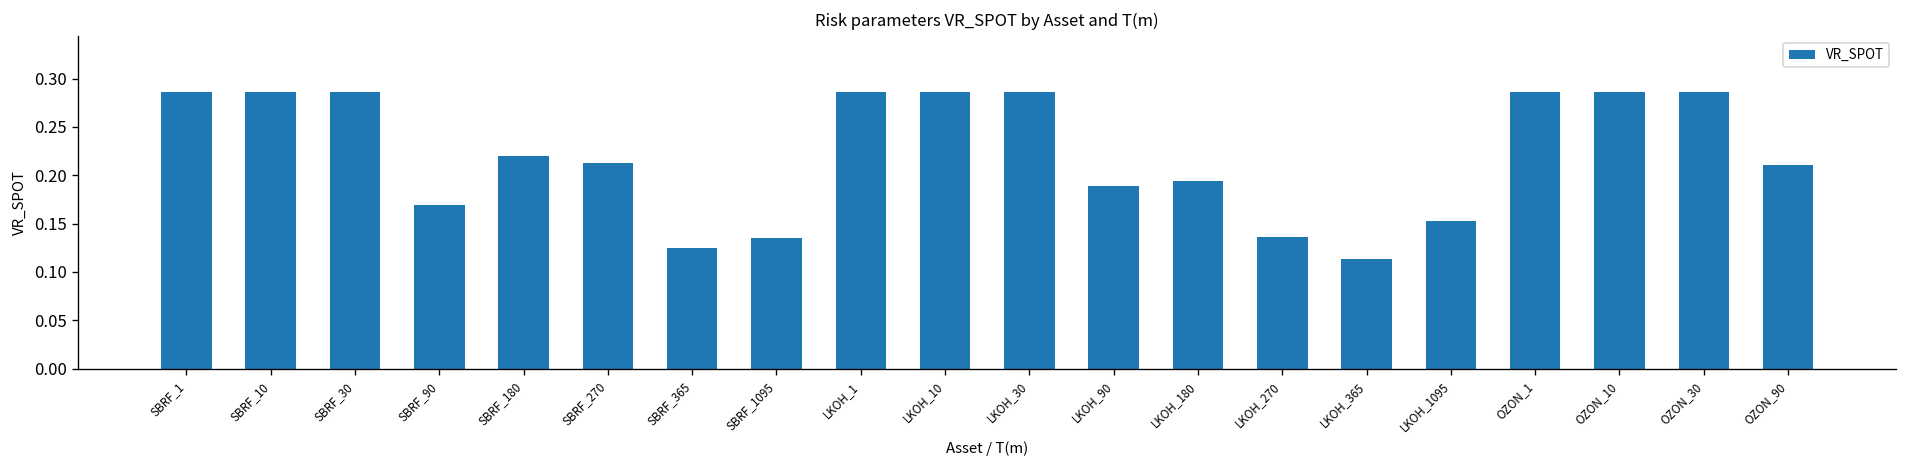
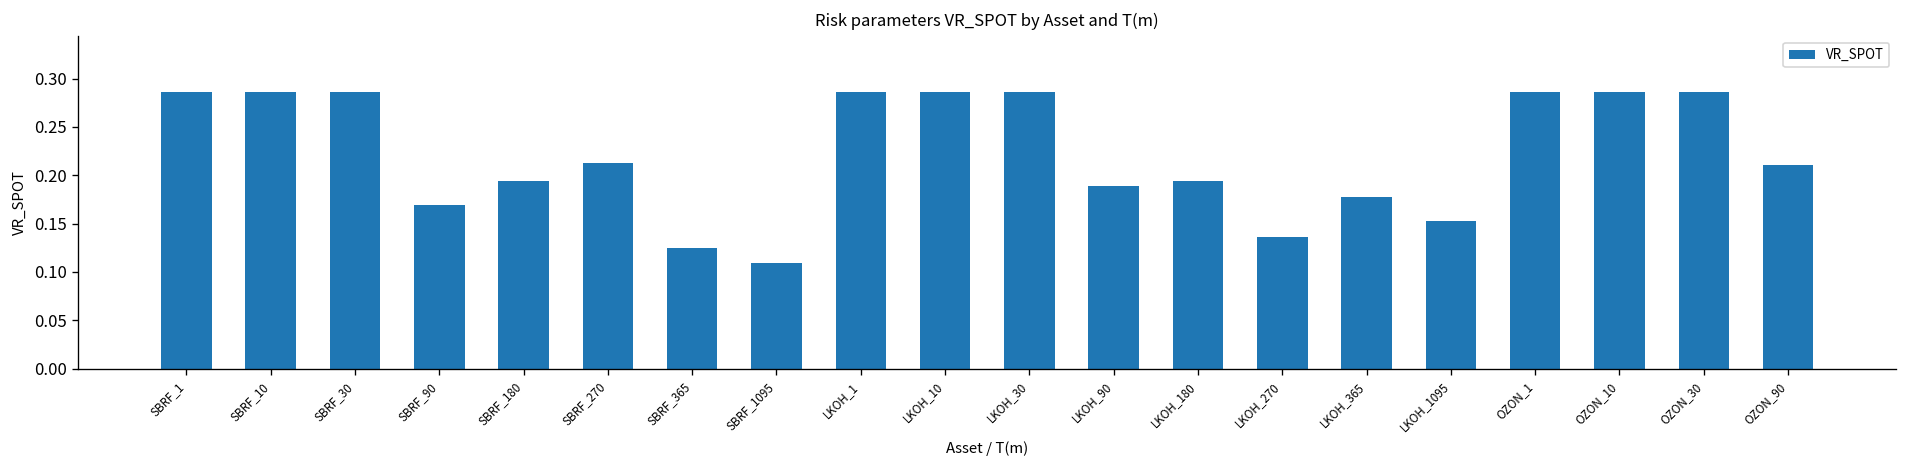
SBRF_180: 0.22 -> 0.19
SBRF_1095: 0.13 -> 0.11
LKOH_365: 0.11 -> 0.18
